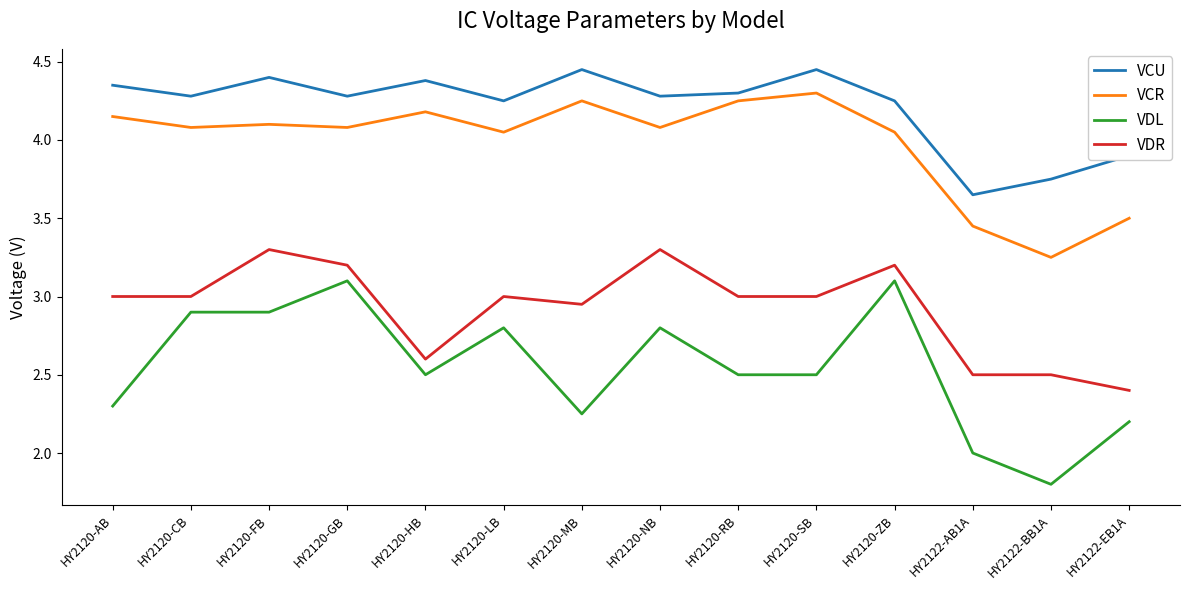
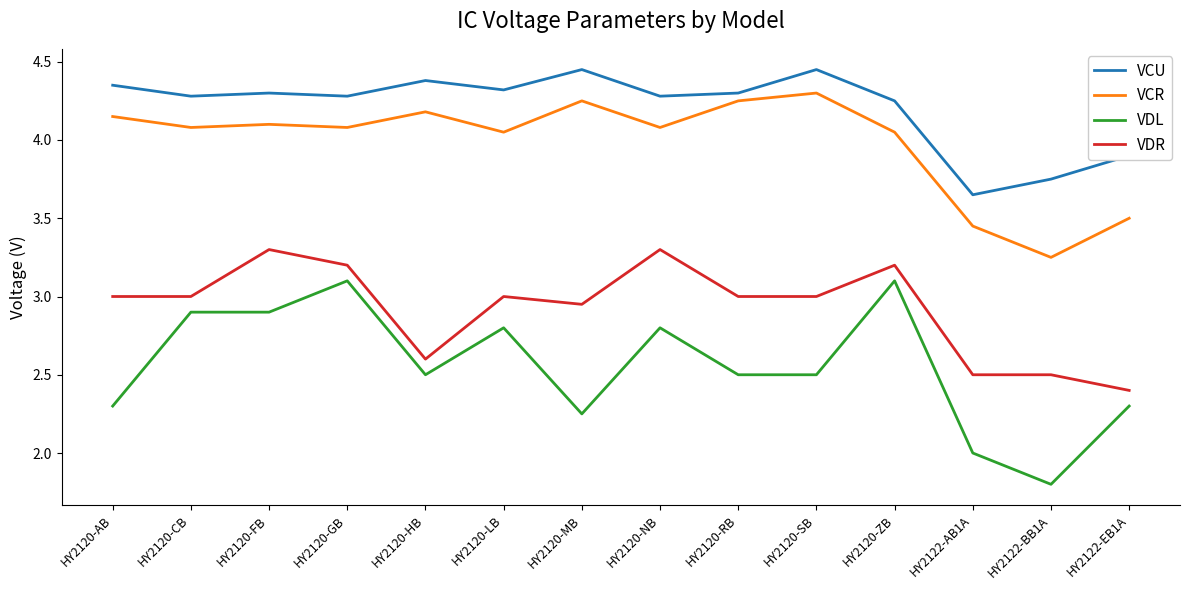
VCU, HY2120-FB: 4.4 -> 4.3
VCU, HY2120-LB: 4.25 -> 4.32
VDL, HY2122-EB1A: 2.2 -> 2.3
